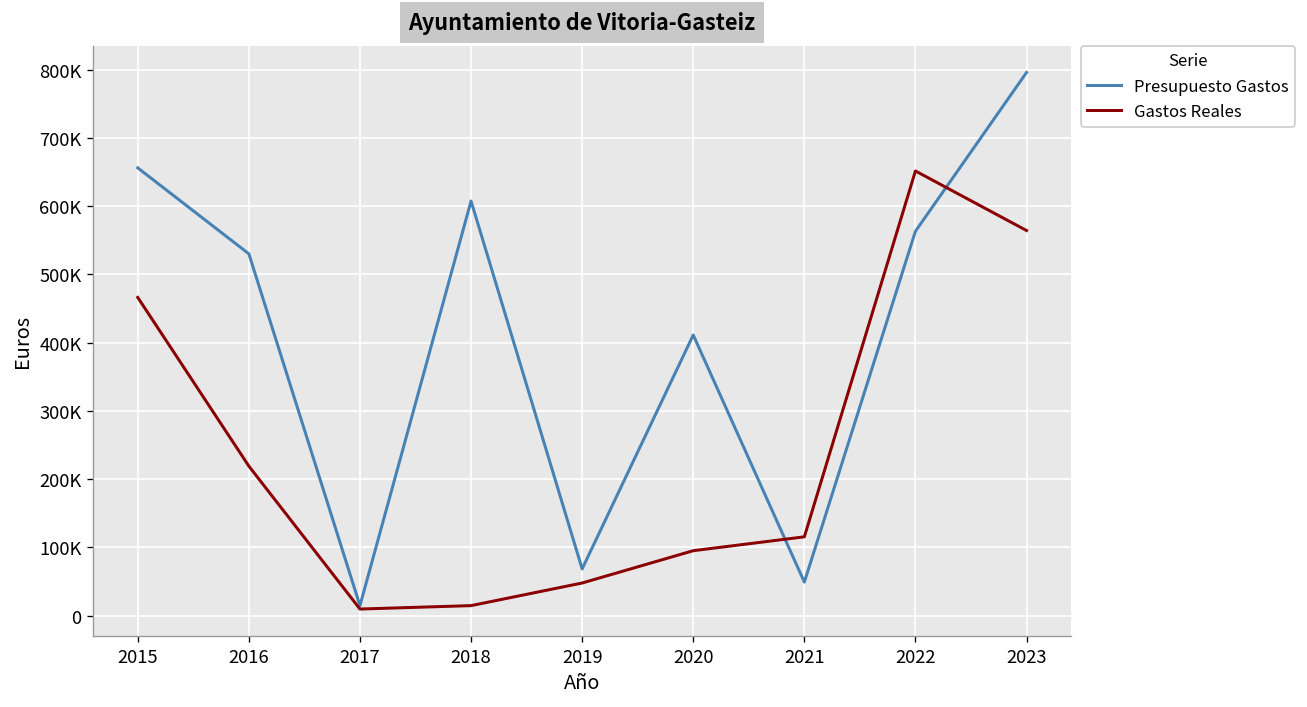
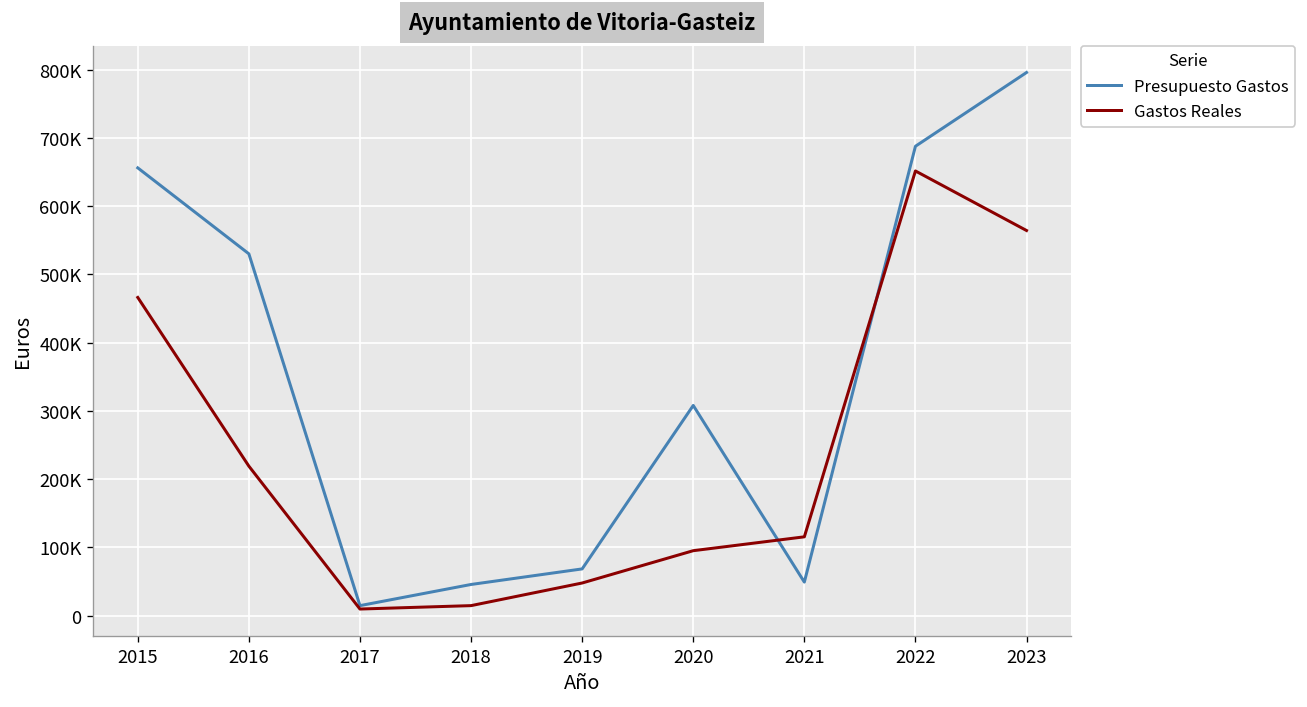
Presupuesto Gastos, 2018: 610000 -> 50000
Presupuesto Gastos, 2020: 410000 -> 310000
Presupuesto Gastos, 2022: 560000 -> 690000
